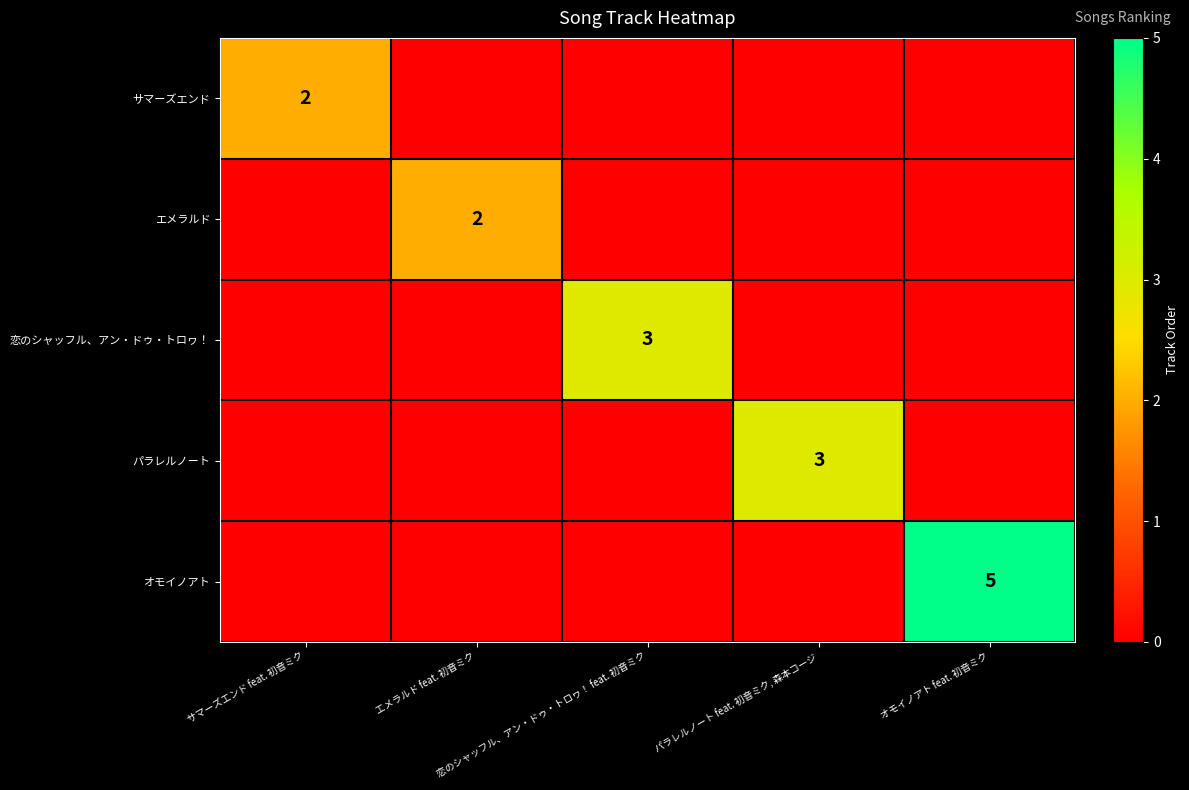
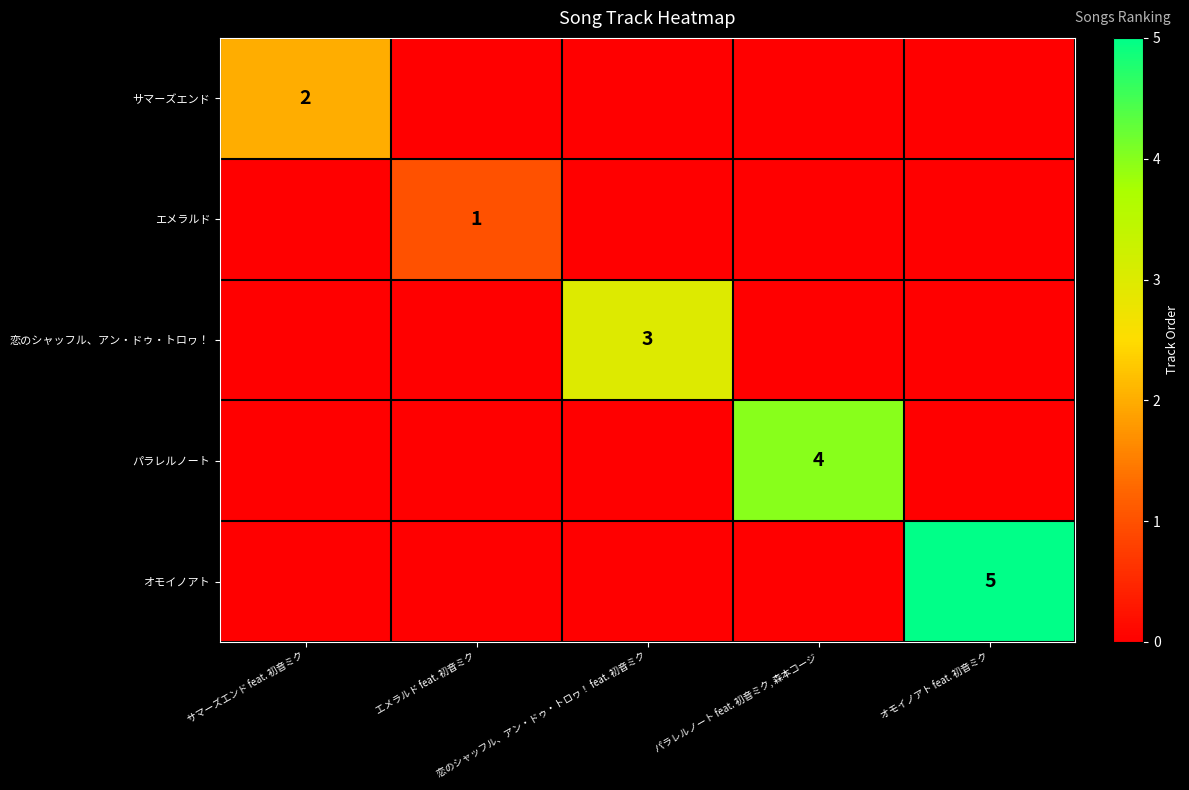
エメラルド, エメラルド feat. 初音ミク: 2 -> 1
パラレルノート, パラレルノート feat. 初音ミク, 森本コージ: 3 -> 4
